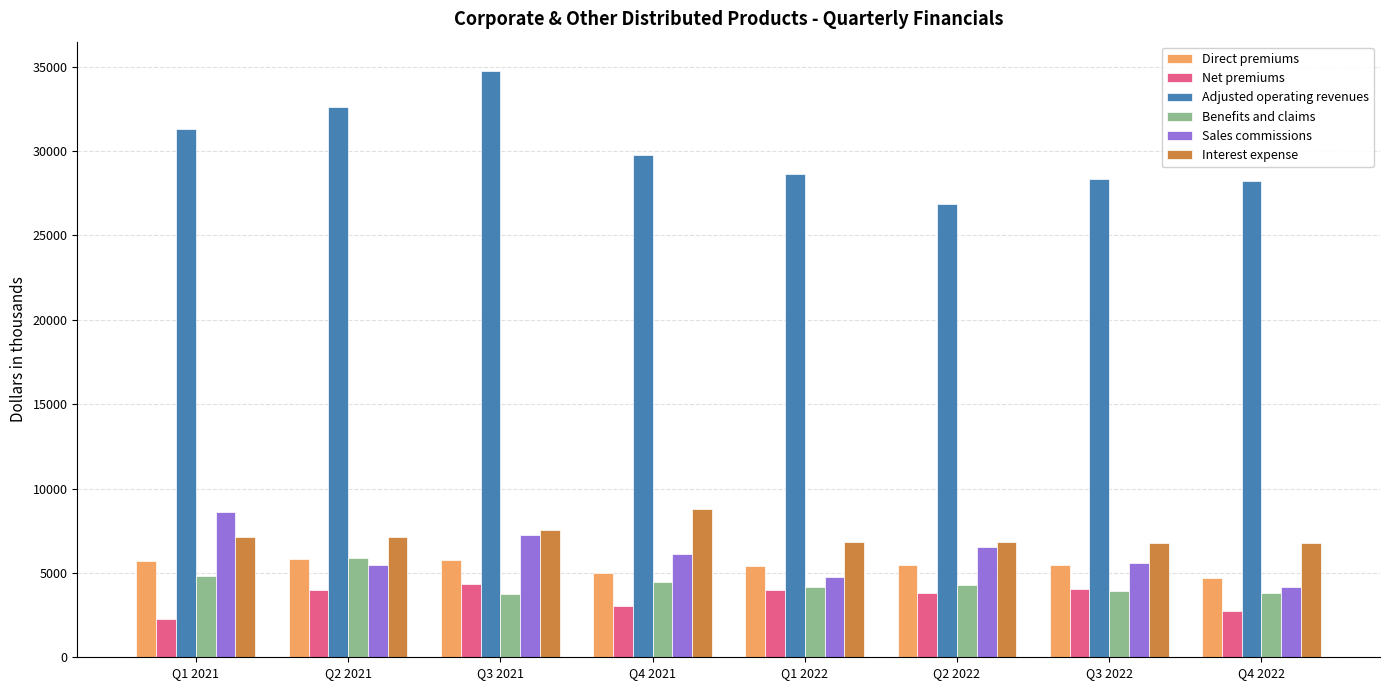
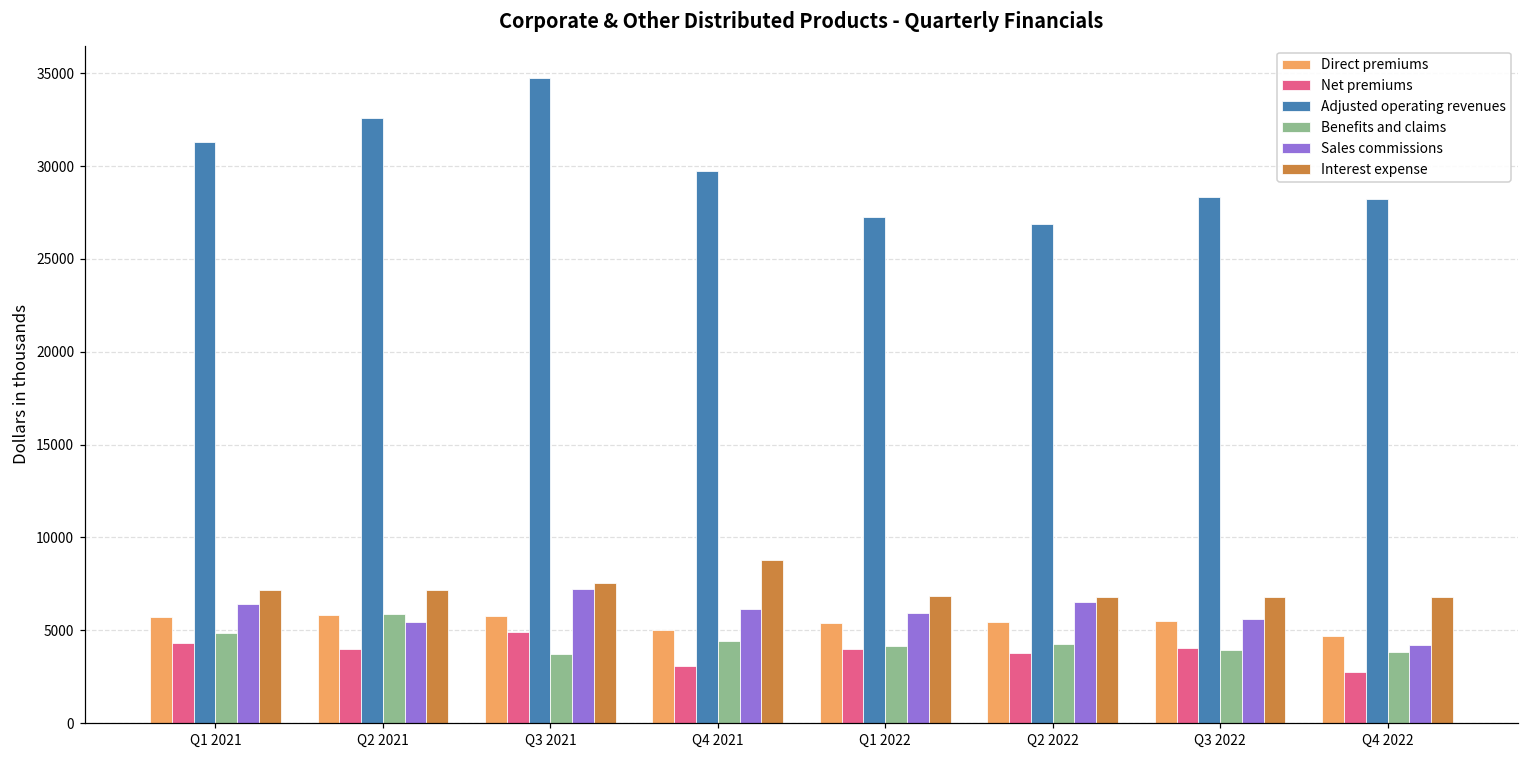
Net premiums, Q1 2021: 2300 -> 4300
Sales commissions, Q1 2021: 8600 -> 6400
Net premiums, Q3 2021: 4300 -> 4900
Adjusted operating revenues, Q1 2022: 28600 -> 27300
Sales commissions, Q1 2022: 4800 -> 6000
